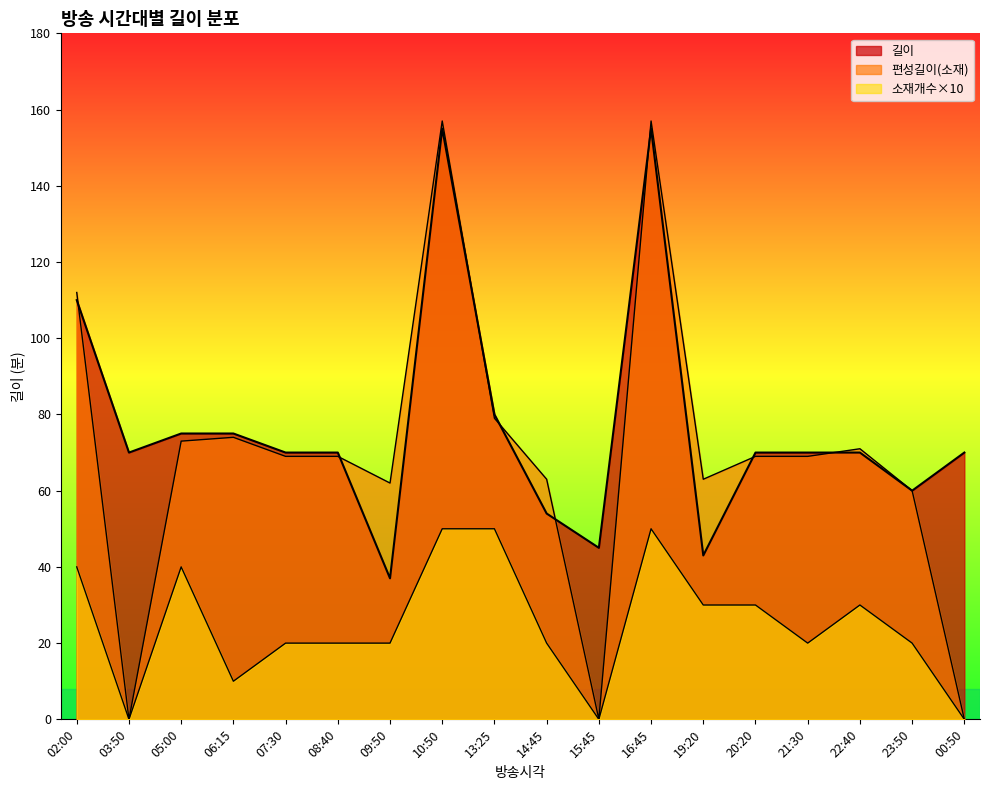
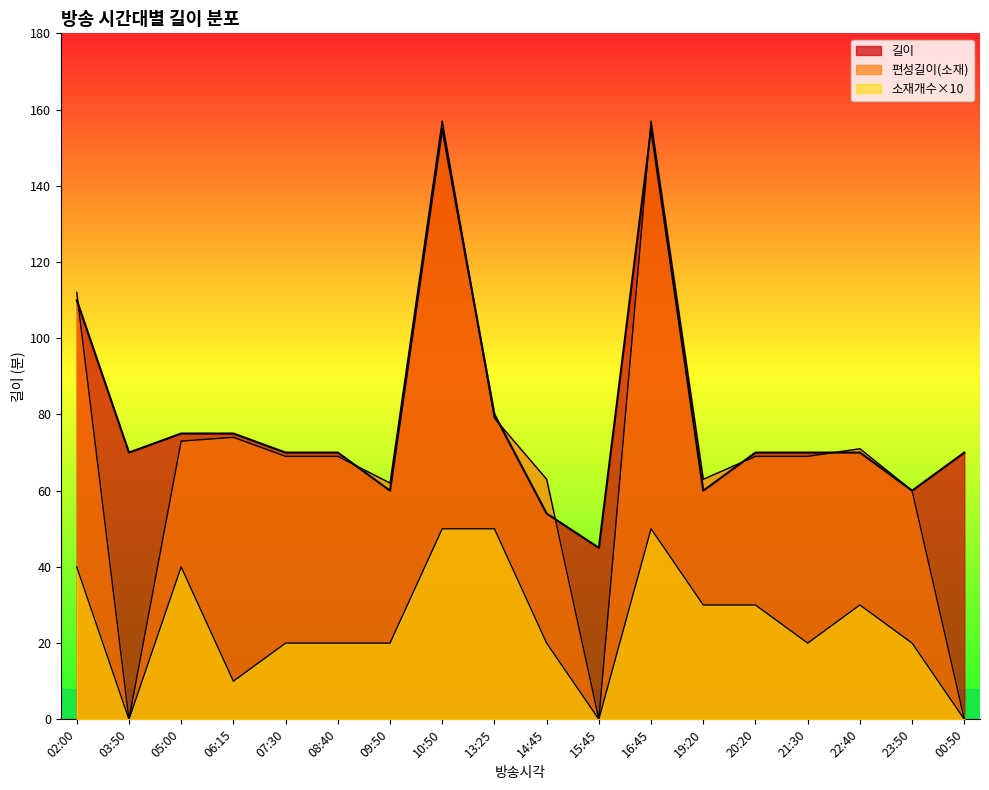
길이, 09:50: 37 -> 60
길이, 19:20: 43 -> 60
